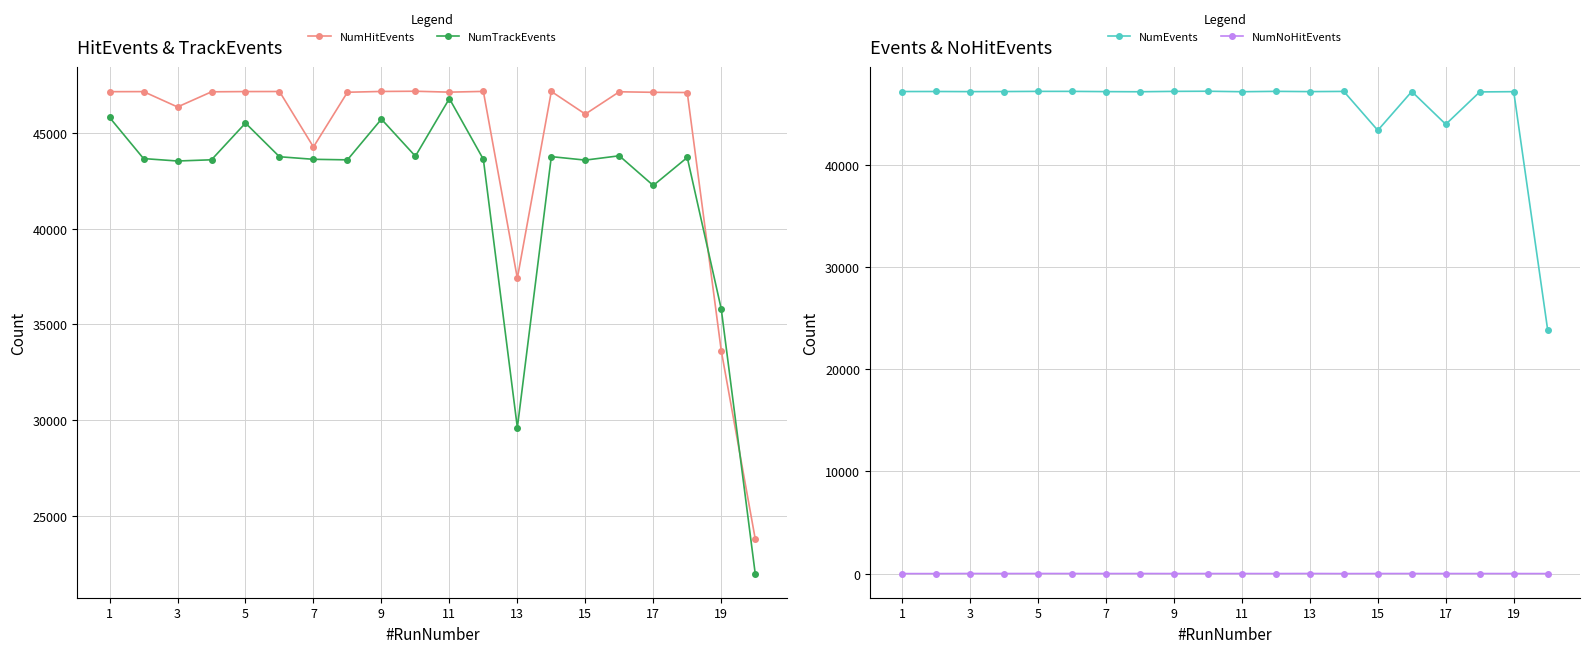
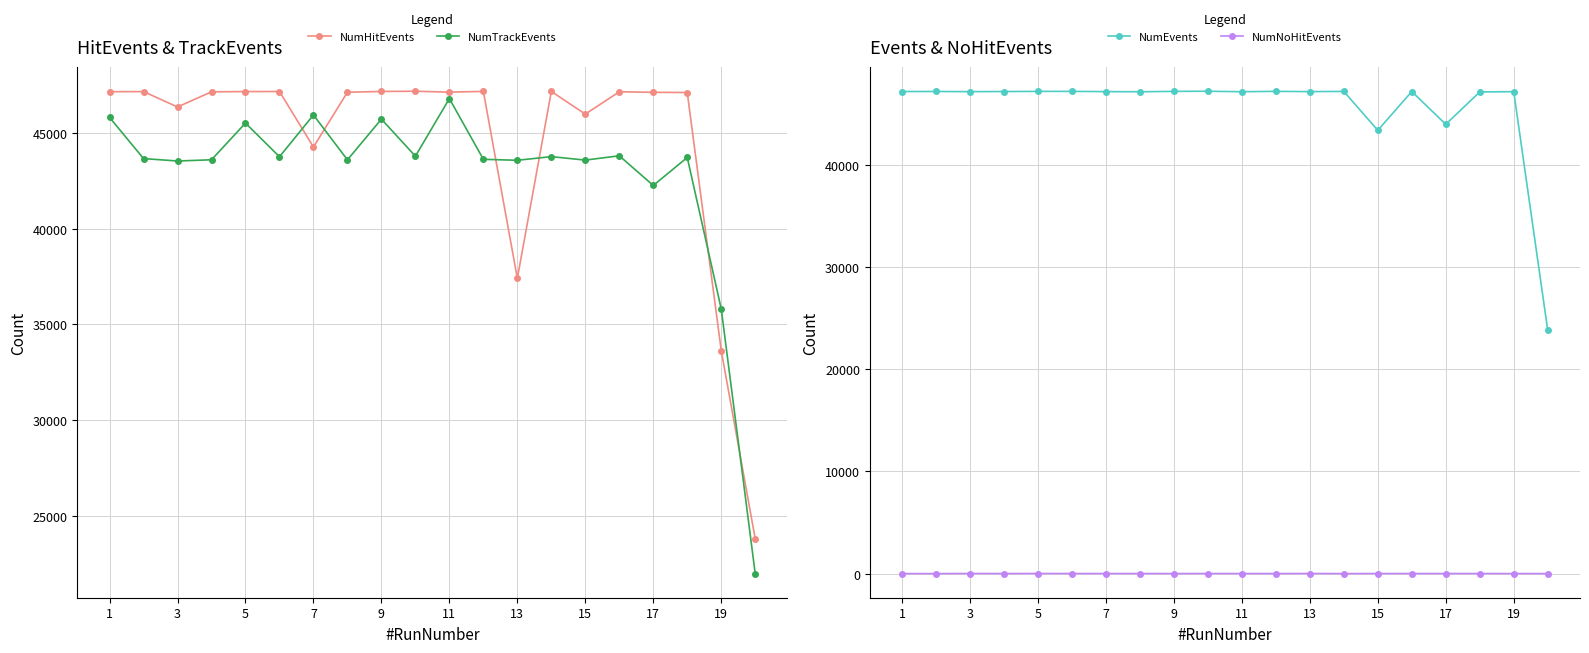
HitEvents & TrackEvents, NumTrackEvents, 7: 43600 -> 45900
HitEvents & TrackEvents, NumTrackEvents, 13: 29600 -> 43600
